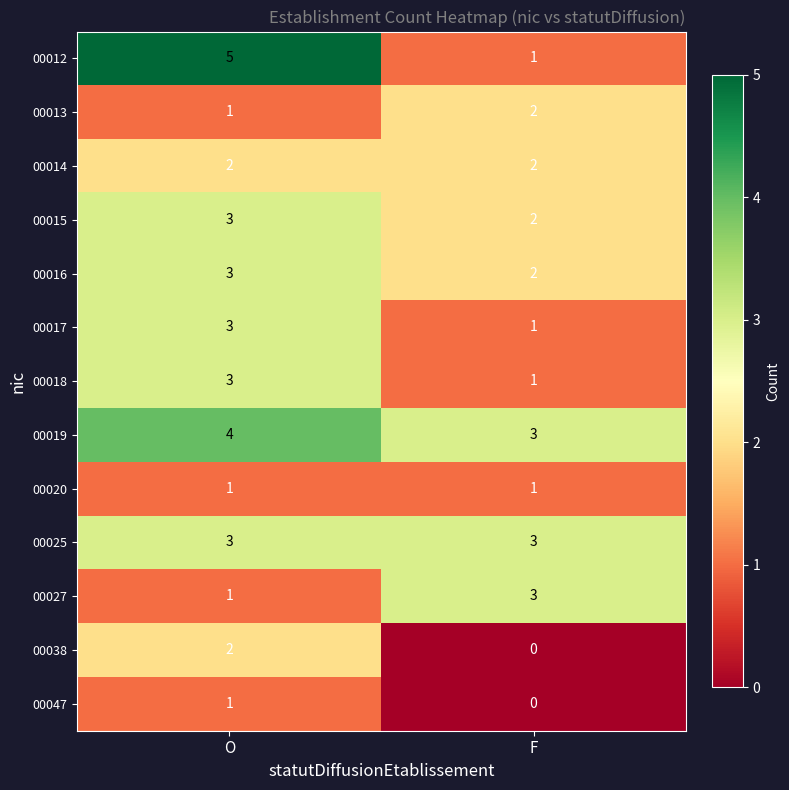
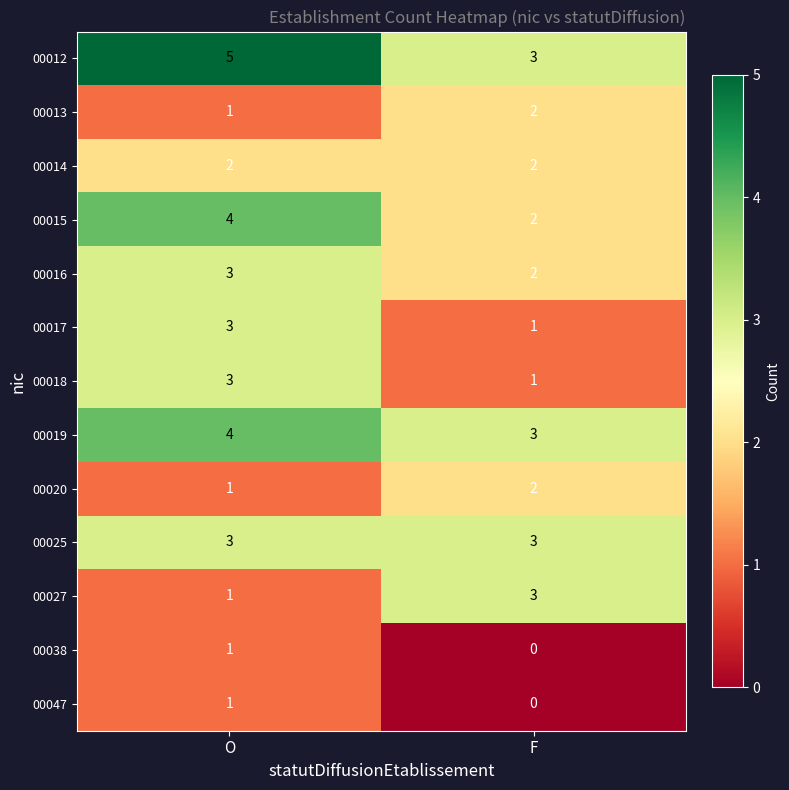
00012, F: 1 -> 3
00015, O: 3 -> 4
00020, F: 1 -> 2
00038, O: 2 -> 1
